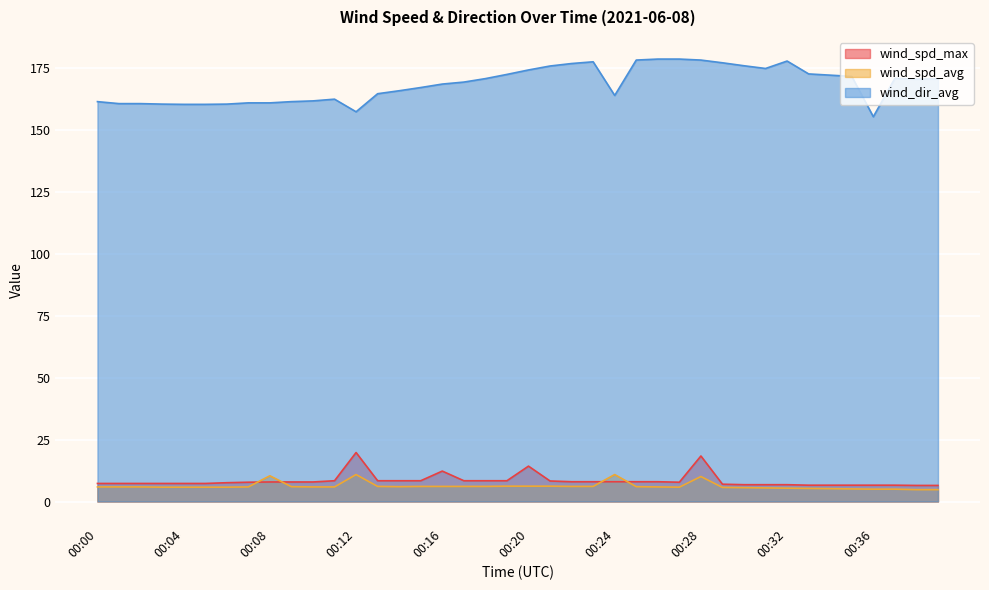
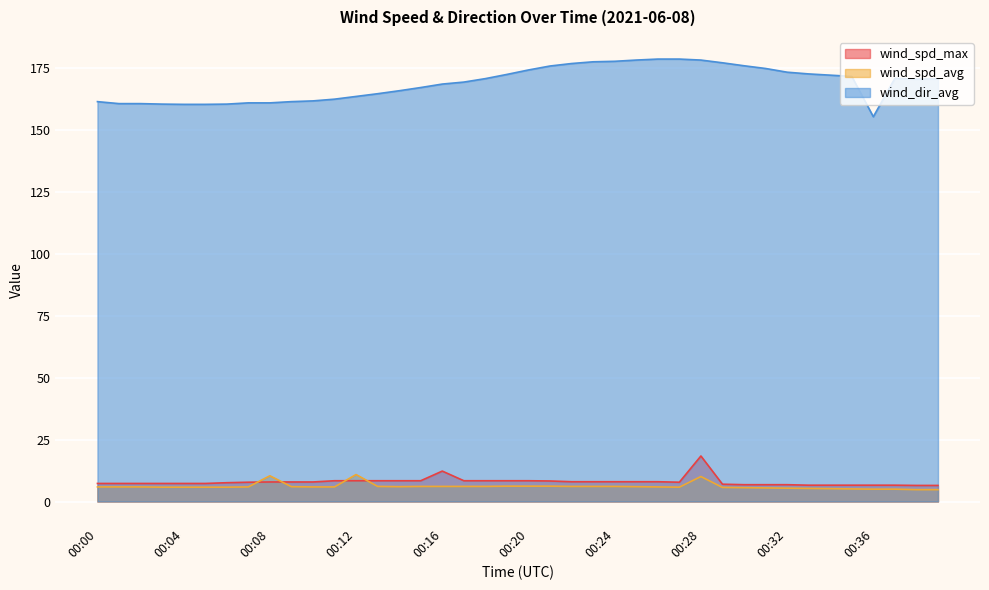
wind_spd_max, 00:12: 20 -> 8
wind_dir_avg, 00:12: 158 -> 164
wind_spd_max, 00:20: 14 -> 8
wind_spd_avg, 00:24: 11 -> 6
wind_dir_avg, 00:24: 164 -> 178
wind_dir_avg, 00:32: 178 -> 174
